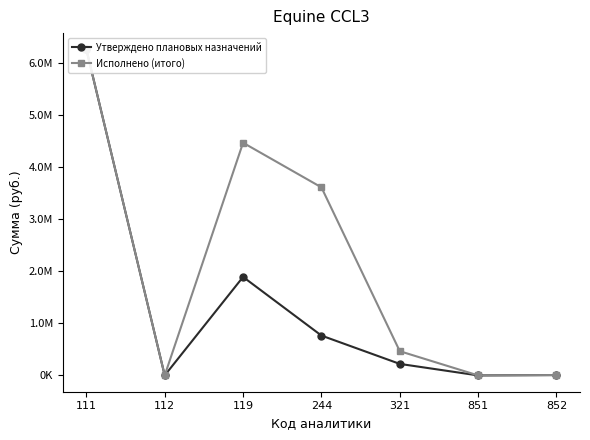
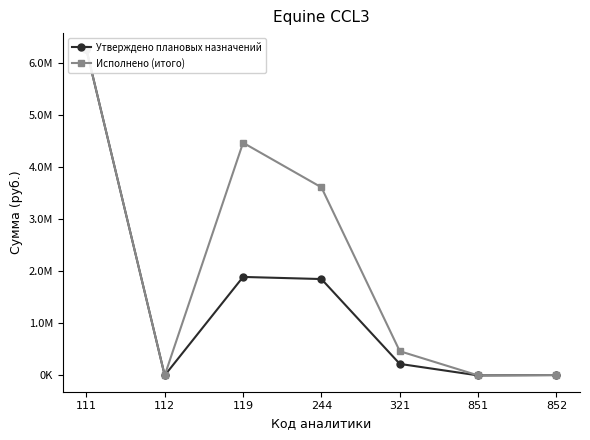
Утверждено плановых назначений, 244: 800000 -> 1900000
